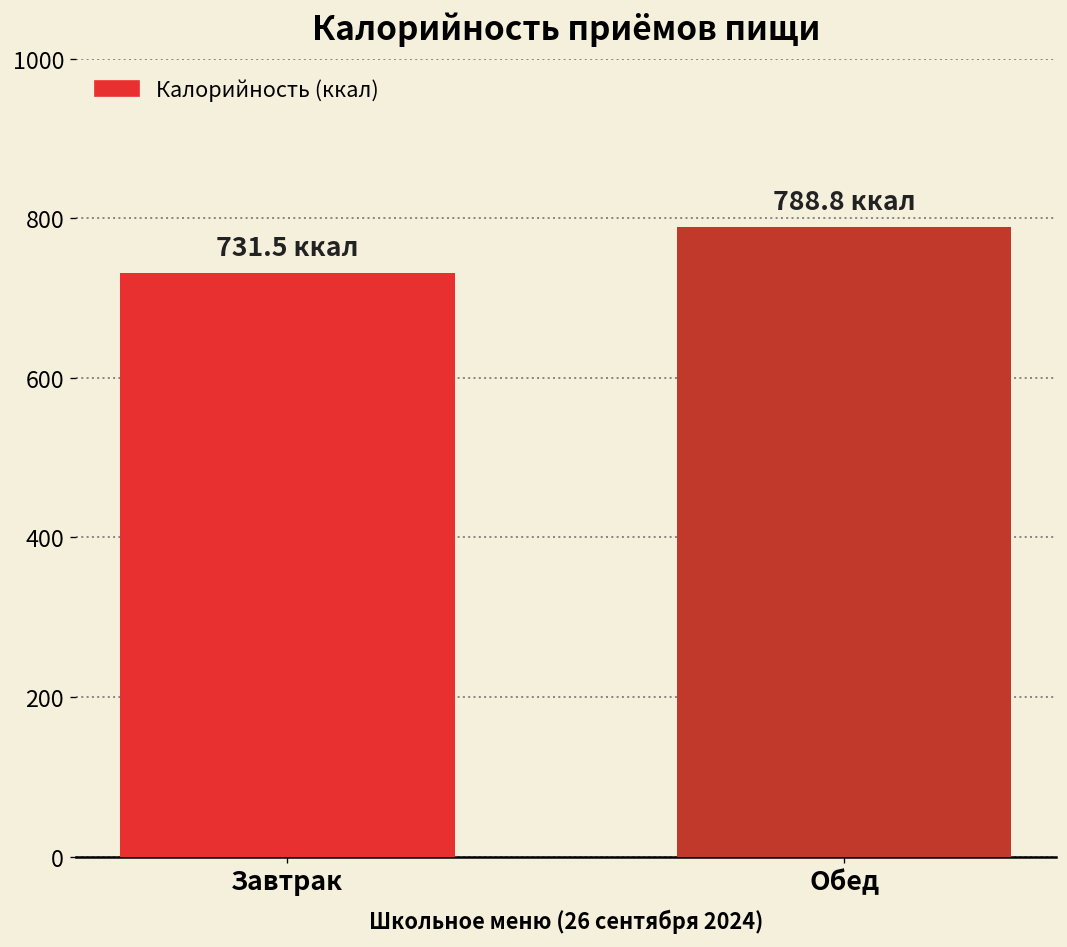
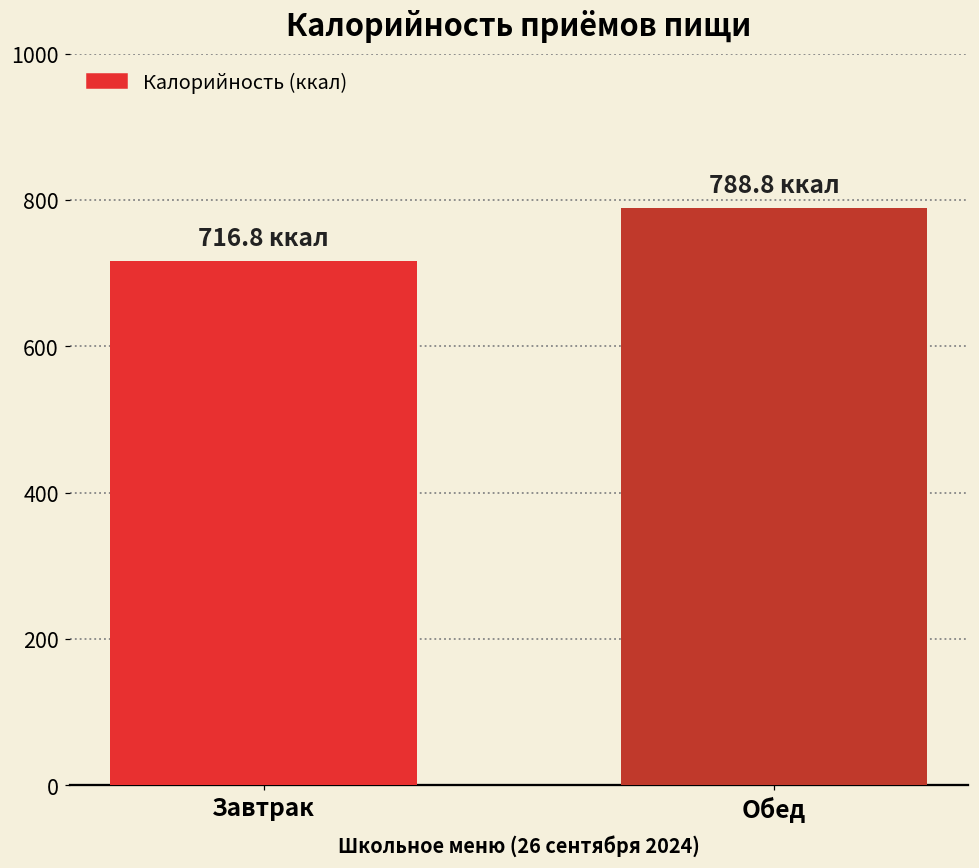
Завтрак: 731.5 -> 716.8
